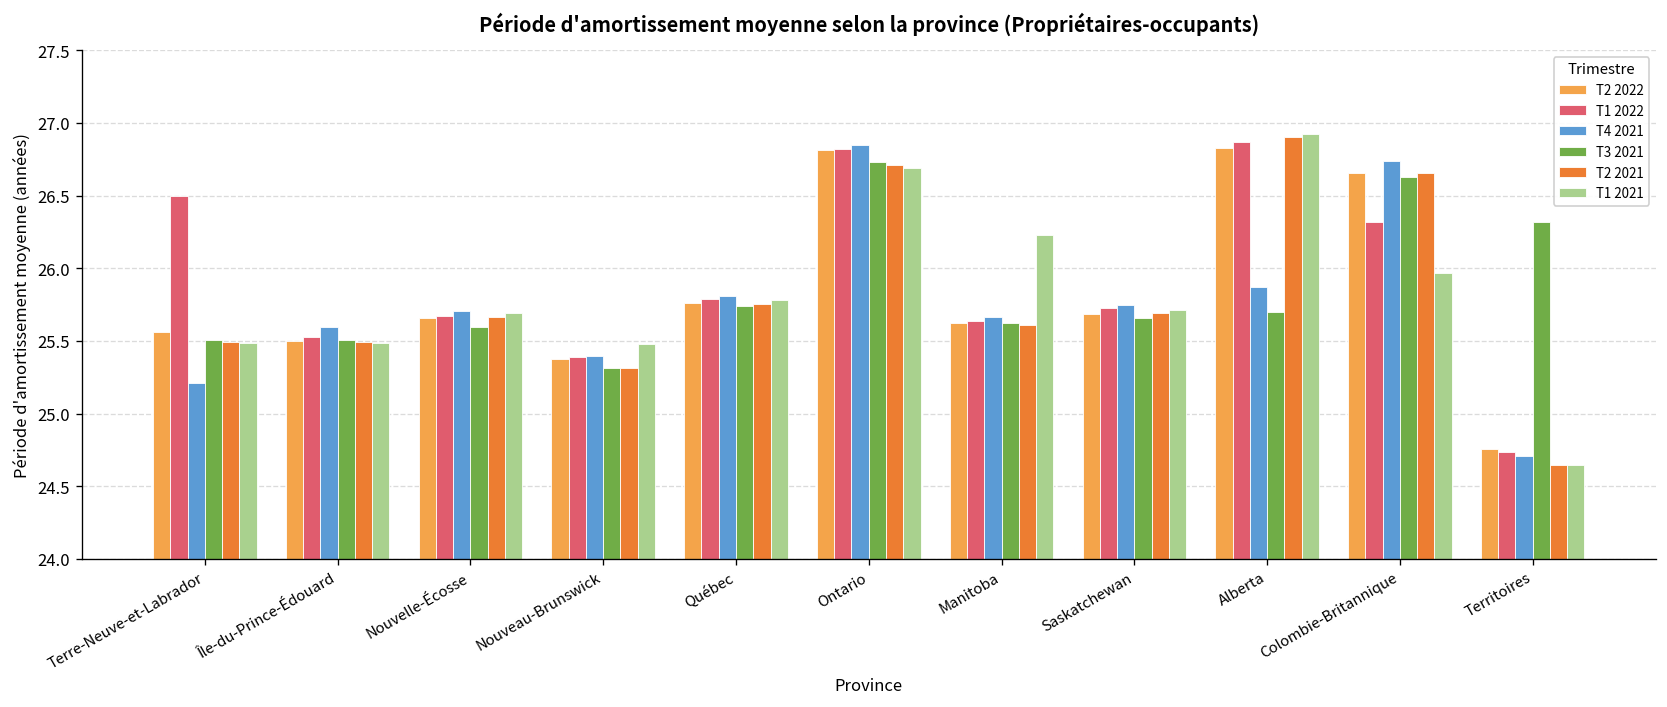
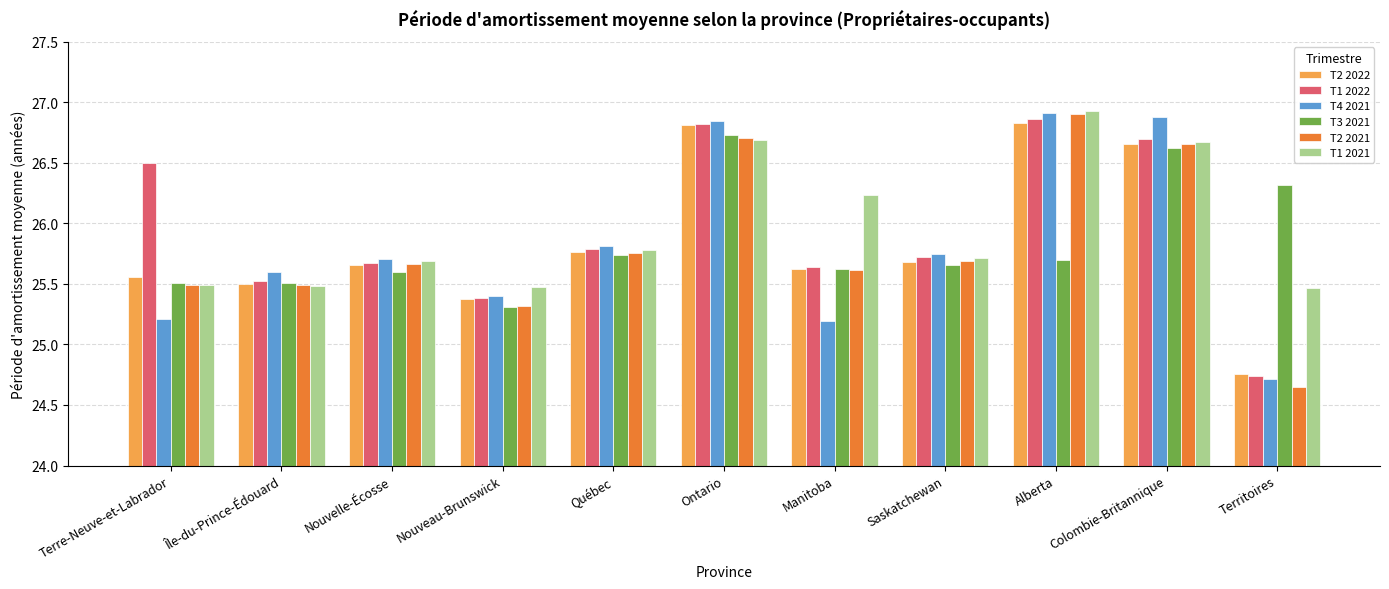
T4 2021, Manitoba: 25.66 -> 25.20
T4 2021, Alberta: 25.87 -> 26.91
T1 2022, Colombie-Britannique: 26.32 -> 26.69
T4 2021, Colombie-Britannique: 26.74 -> 26.88
T1 2021, Colombie-Britannique: 25.97 -> 26.67
T1 2021, Territoires: 24.65 -> 25.46
